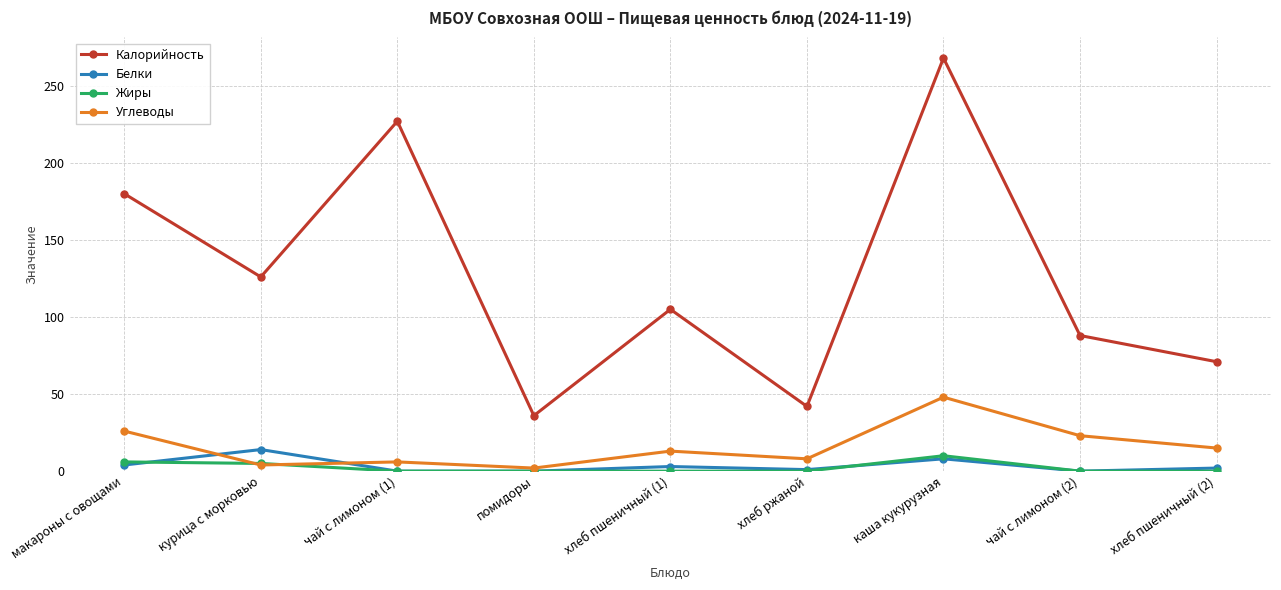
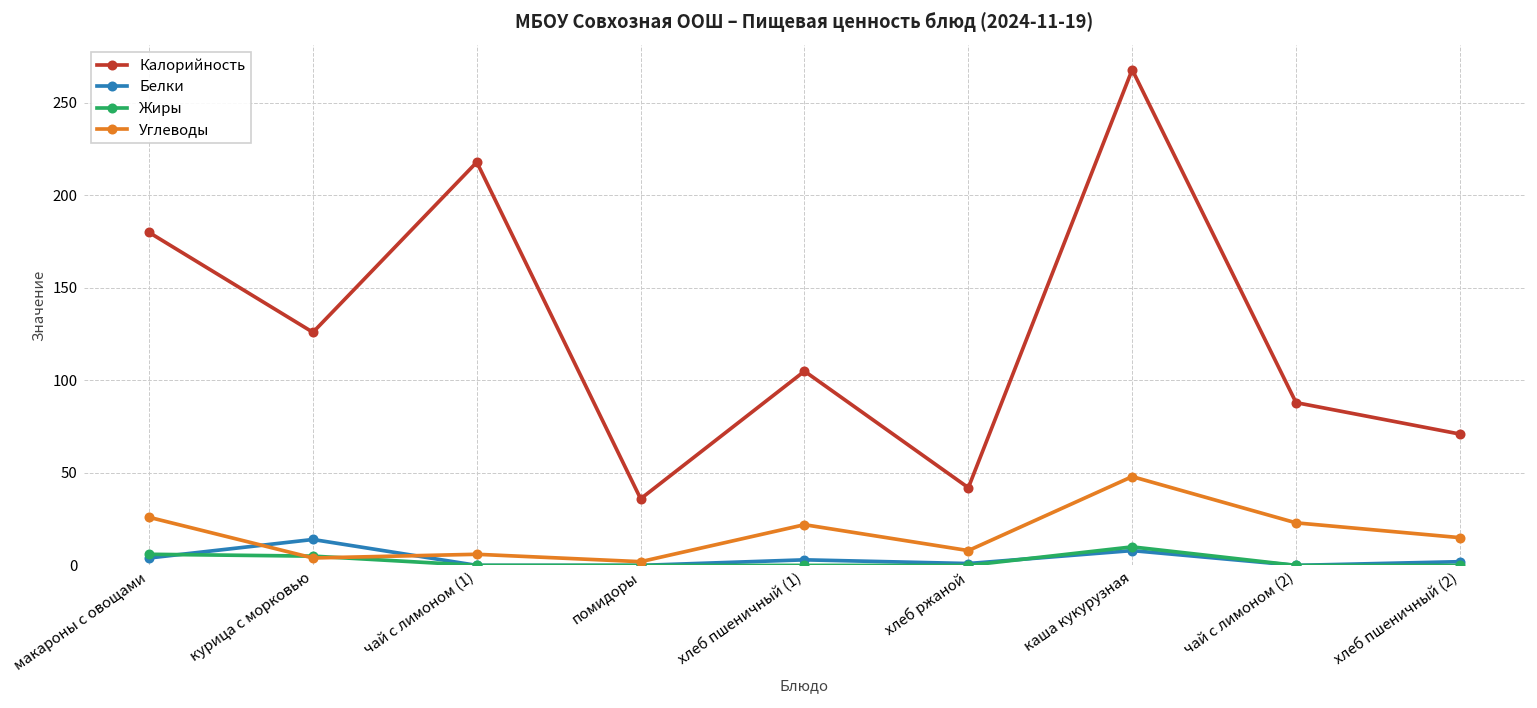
Калорийность, чай с лимоном (1): 227 -> 218
Углеводы, хлеб пшеничный (1): 13 -> 22
